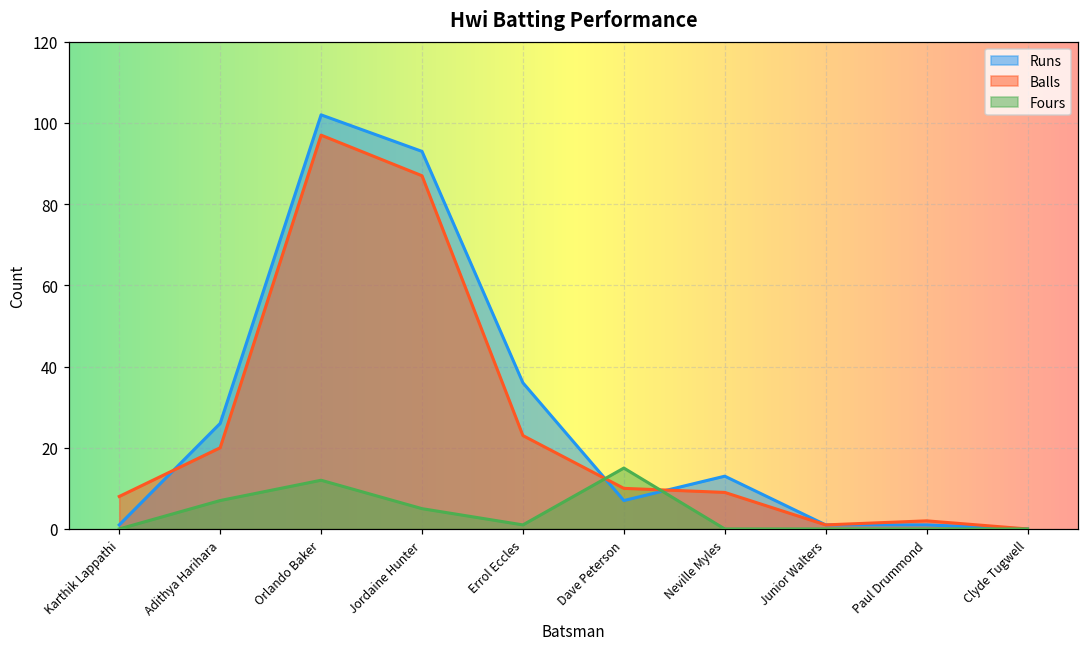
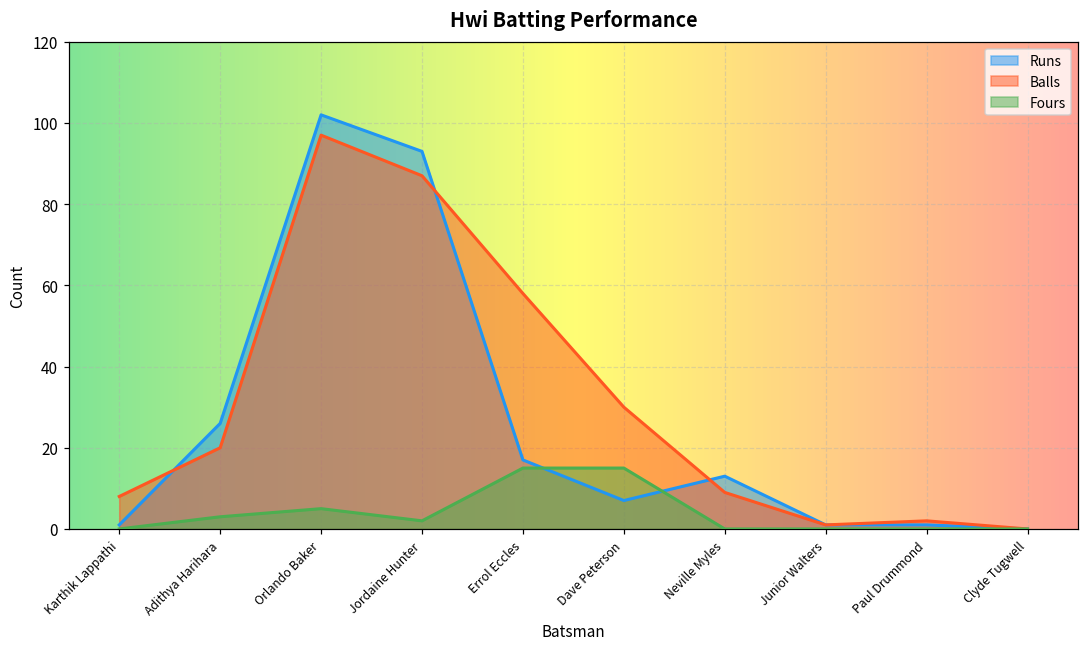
Fours, Adithya Harihara: 7 -> 3
Fours, Orlando Baker: 12 -> 5
Fours, Jordaine Hunter: 5 -> 2
Runs, Errol Eccles: 36 -> 17
Balls, Errol Eccles: 23 -> 58
Fours, Errol Eccles: 1 -> 15
Balls, Dave Peterson: 10 -> 30
